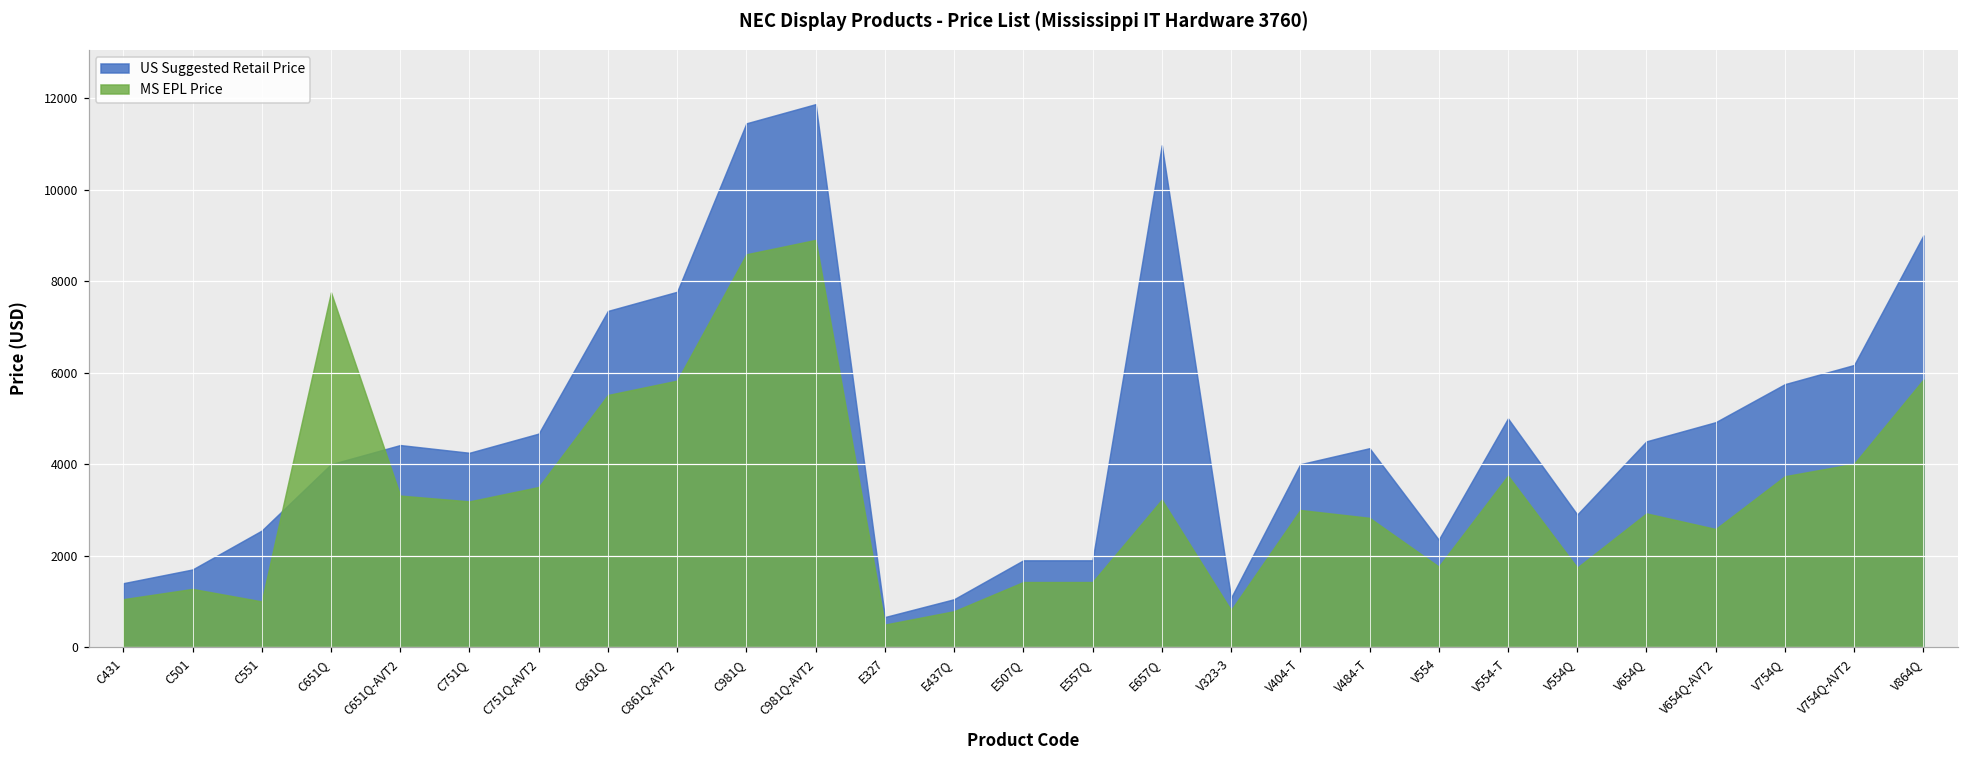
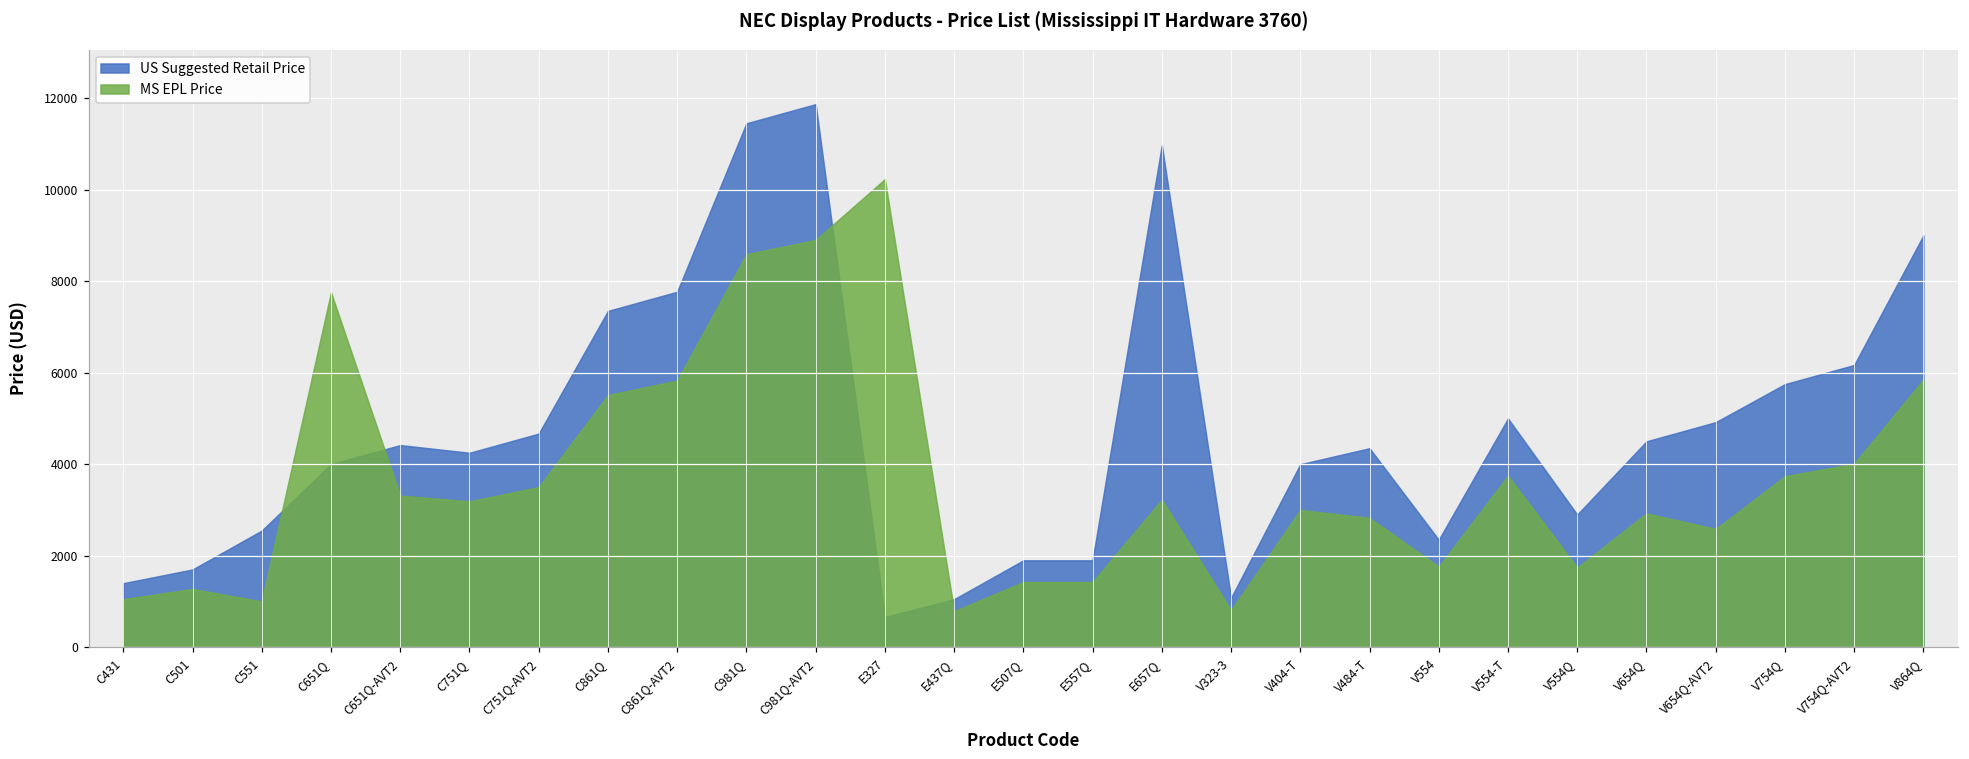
MS EPL Price, E327: 500 -> 10200
